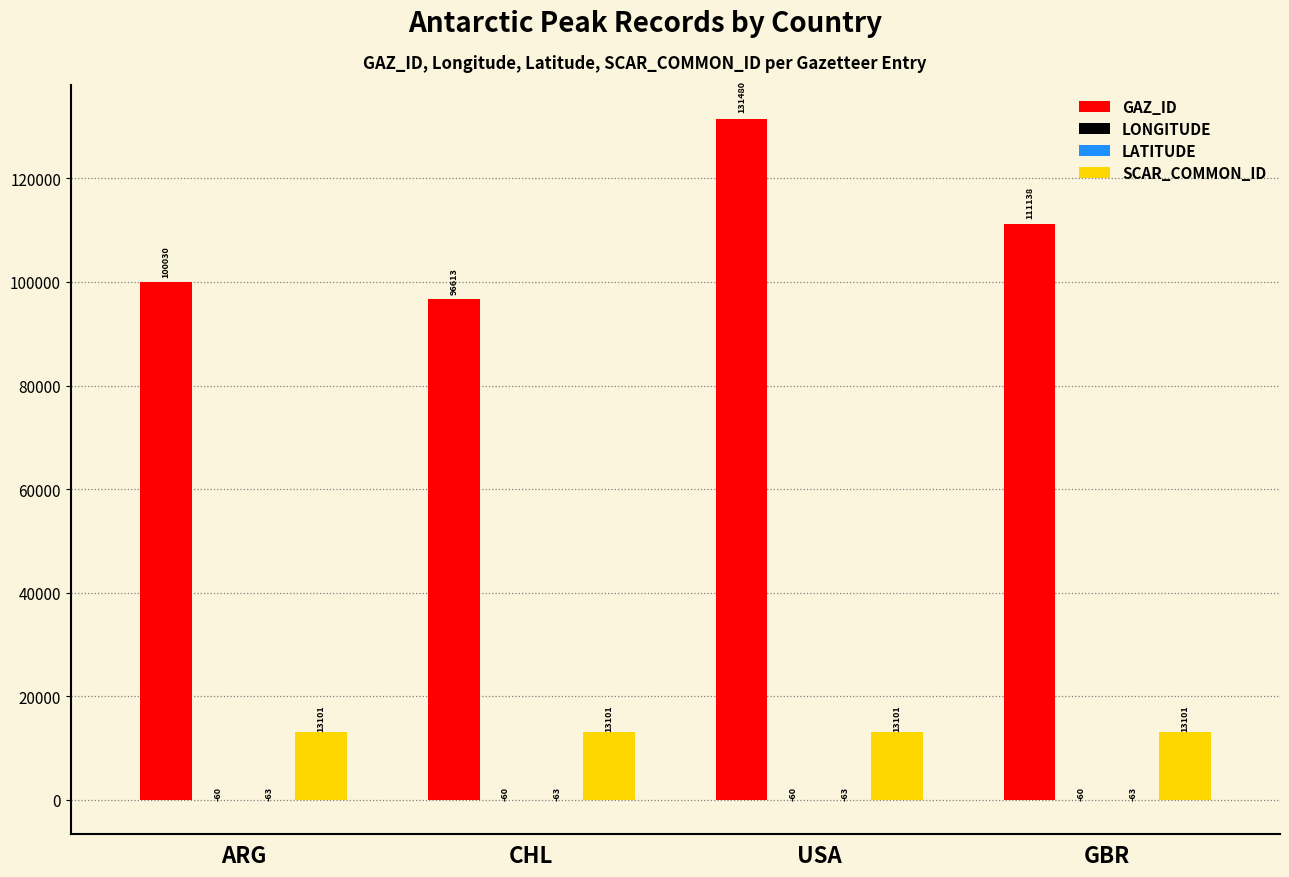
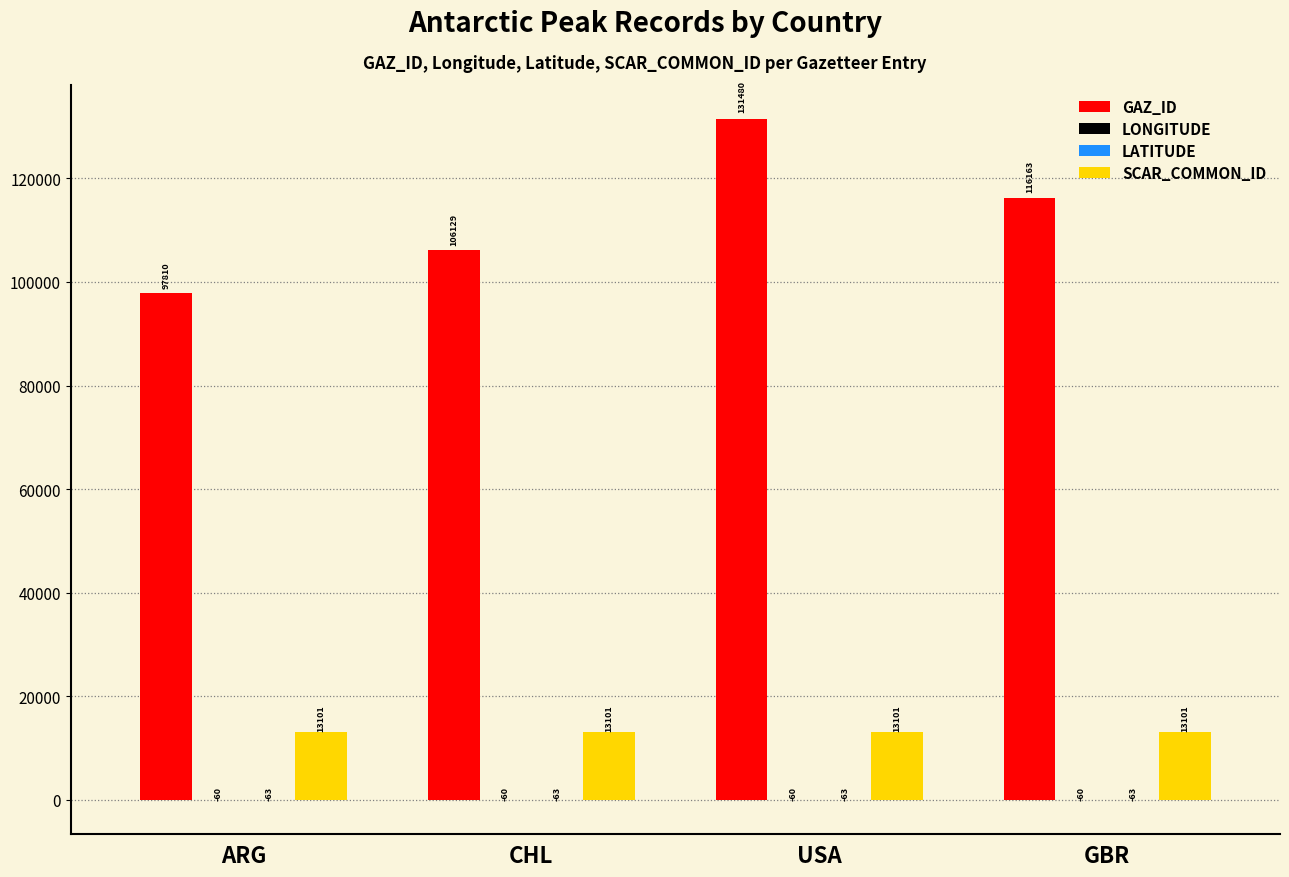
GAZ_ID, ARG: 100030 -> 97810
GAZ_ID, CHL: 96613 -> 106129
GAZ_ID, GBR: 111138 -> 116163
